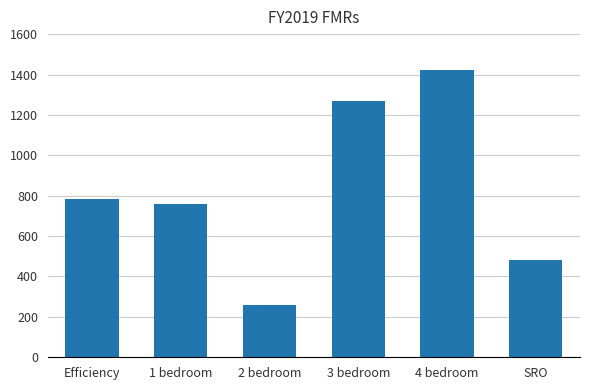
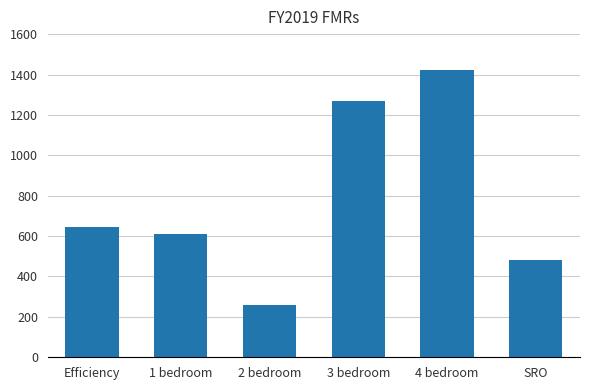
Efficiency: 790 -> 640
1 bedroom: 760 -> 610
